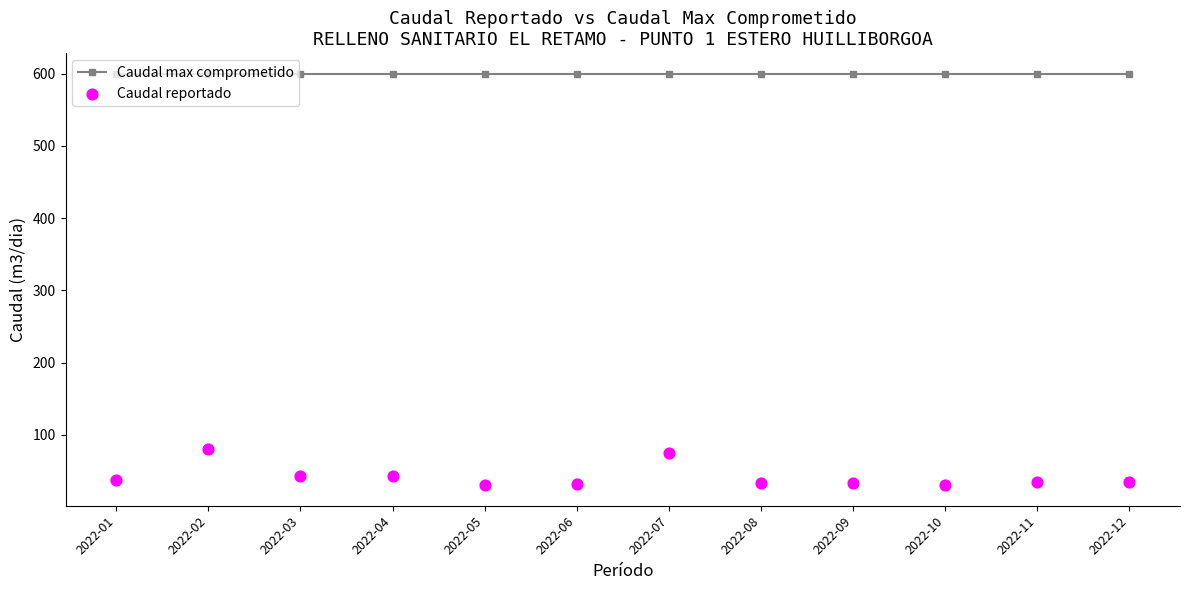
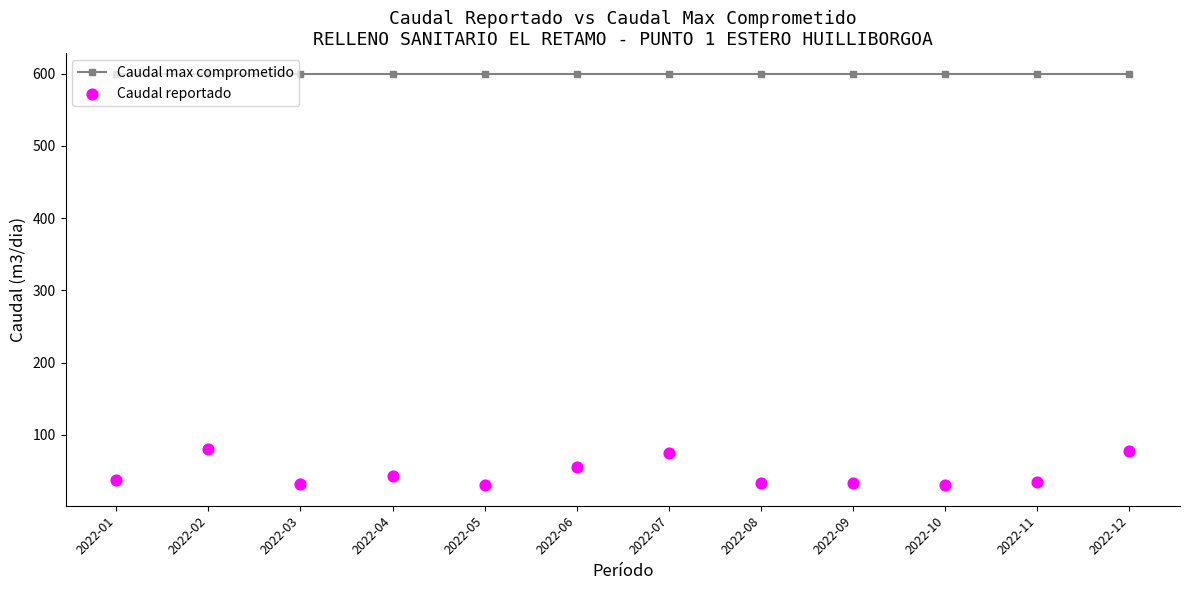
Caudal reportado, 2022-03: 40 -> 30
Caudal reportado, 2022-06: 30 -> 60
Caudal reportado, 2022-12: 30 -> 80
